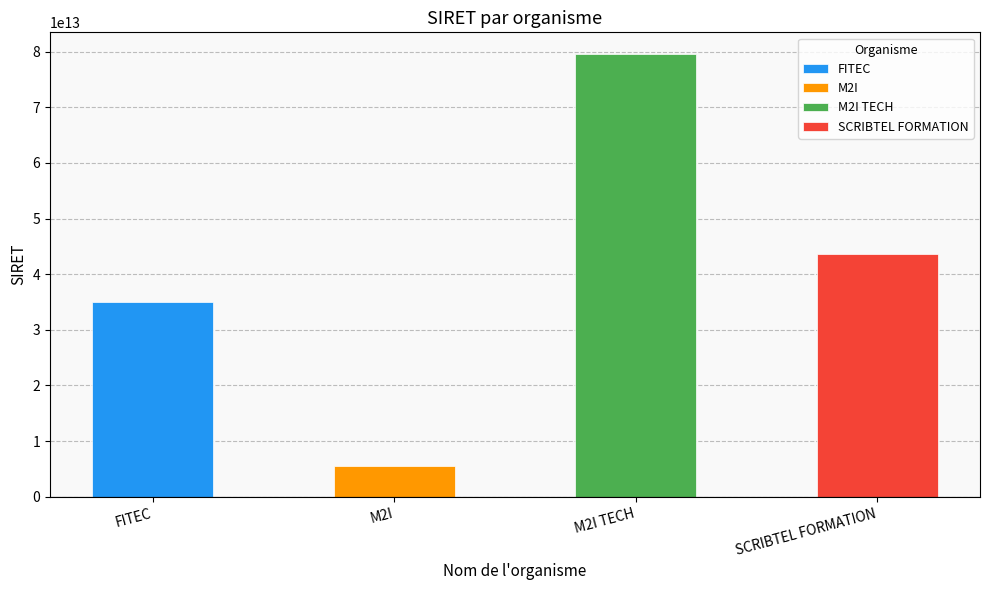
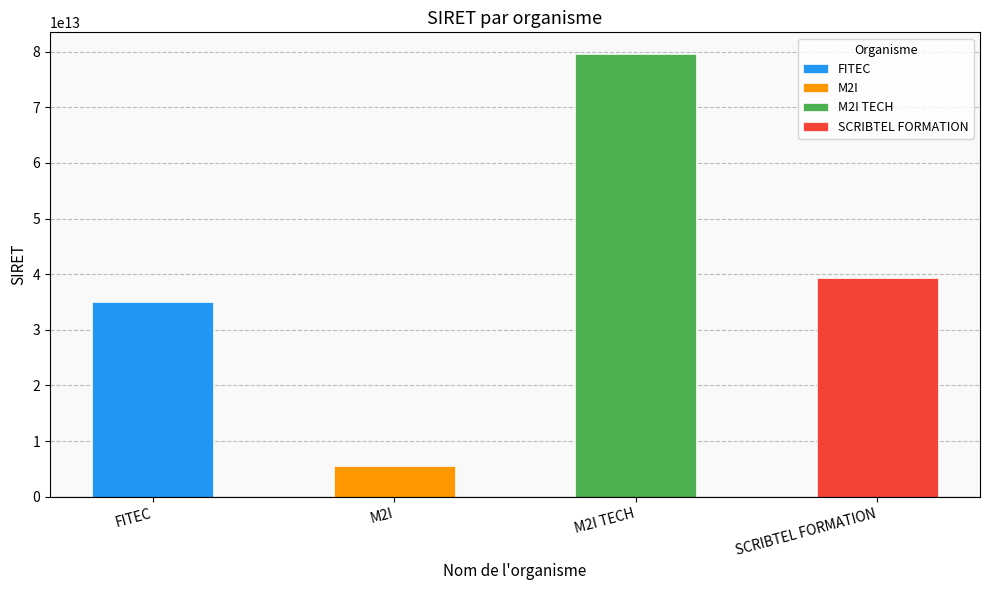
SCRIBTEL FORMATION: 44000000000000 -> 39000000000000
